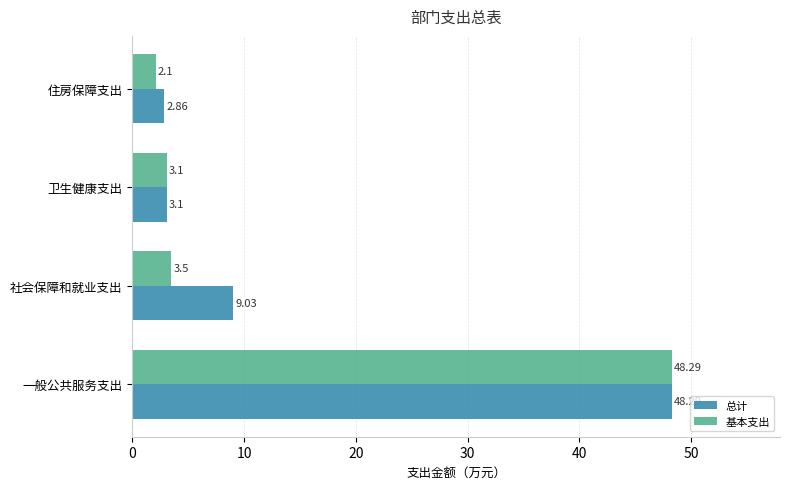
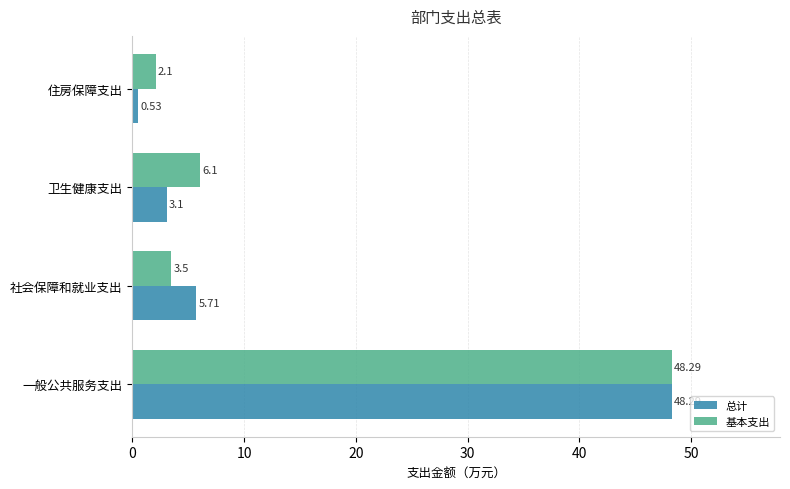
总计, 住房保障支出: 2.86 -> 0.53
基本支出, 卫生健康支出: 3.1 -> 6.1
总计, 社会保障和就业支出: 9.03 -> 5.71
